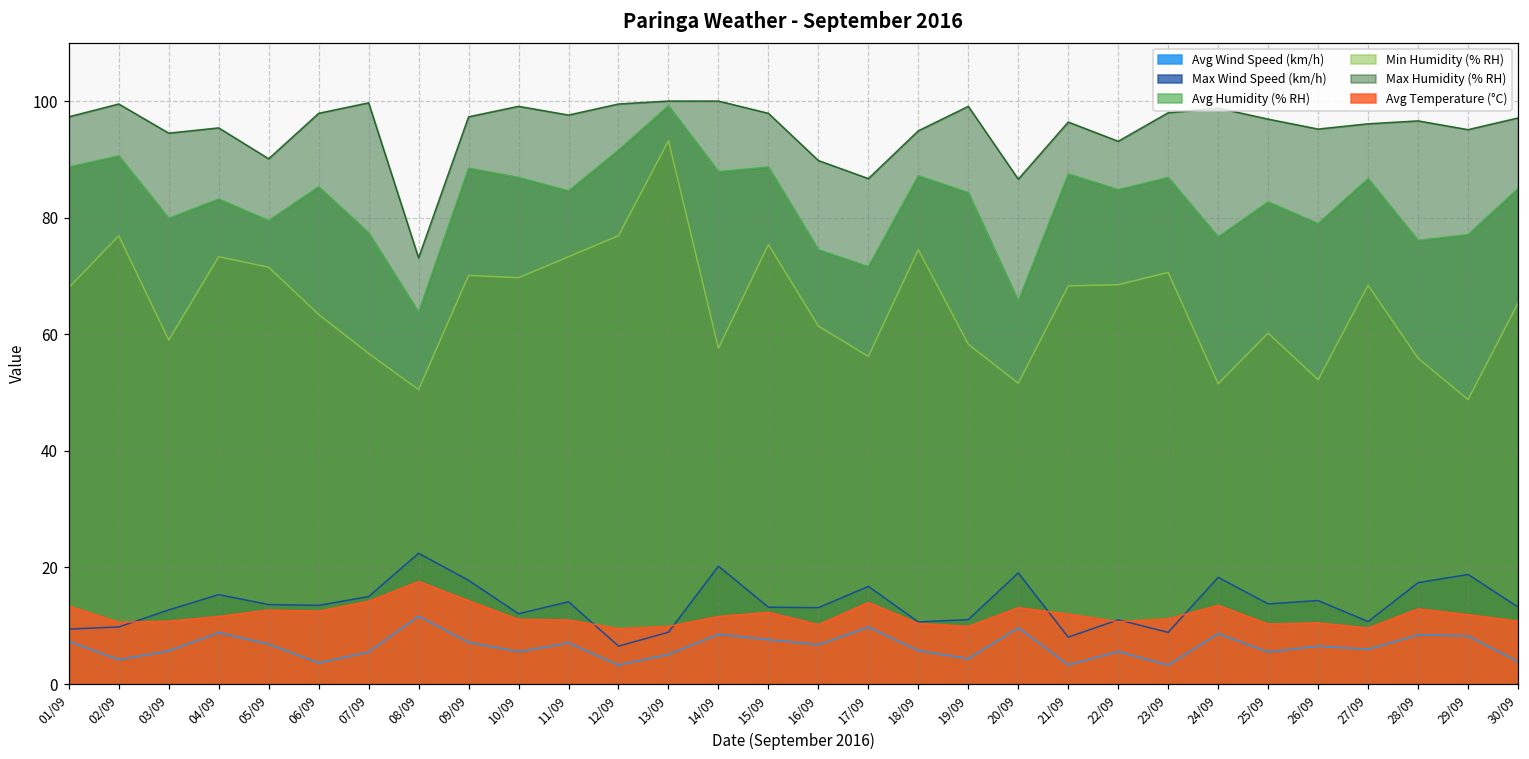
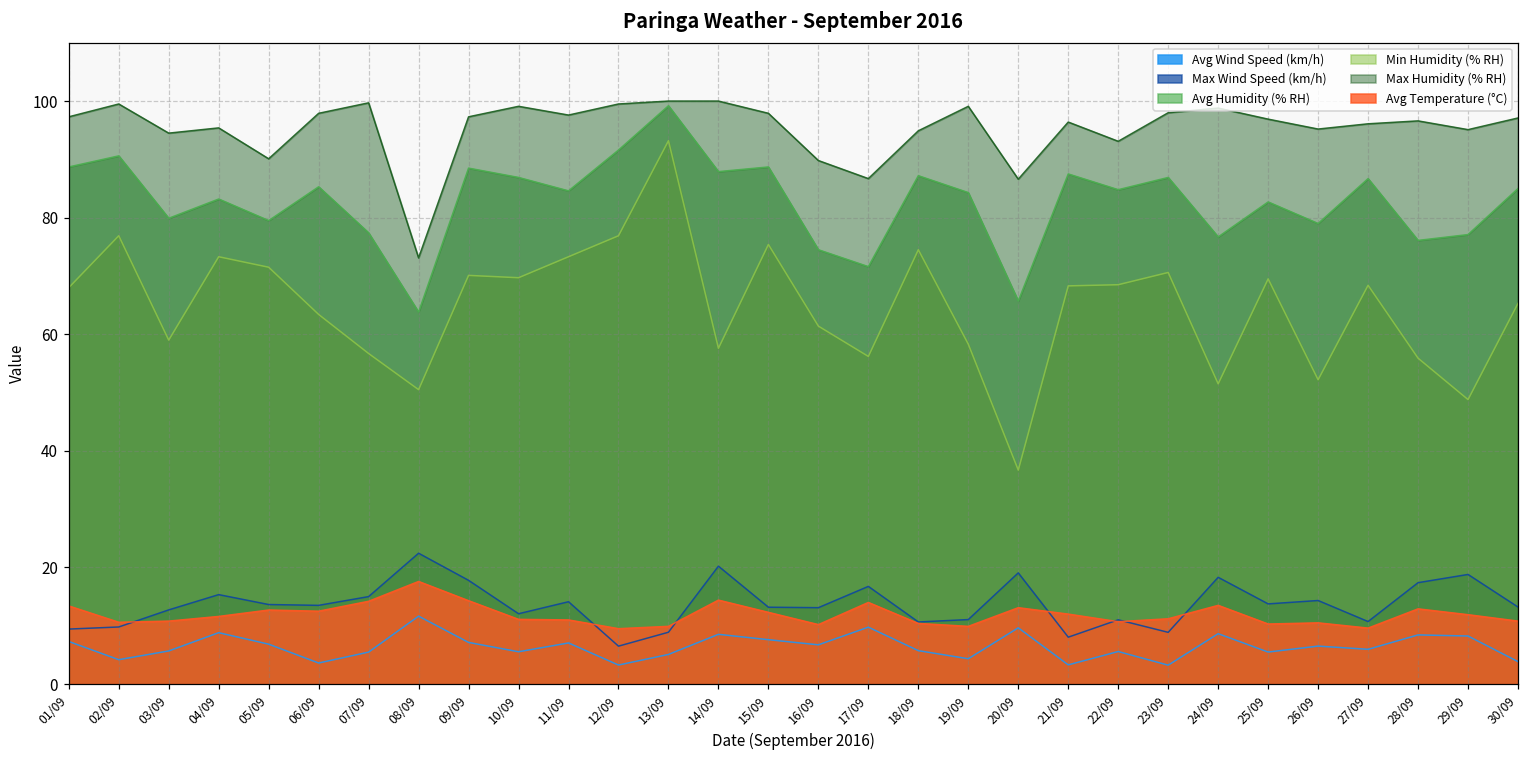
Avg Temperature (°C), 14/09: 12 -> 14
Min Humidity (% RH), 20/09: 52 -> 37
Min Humidity (% RH), 25/09: 60 -> 70
